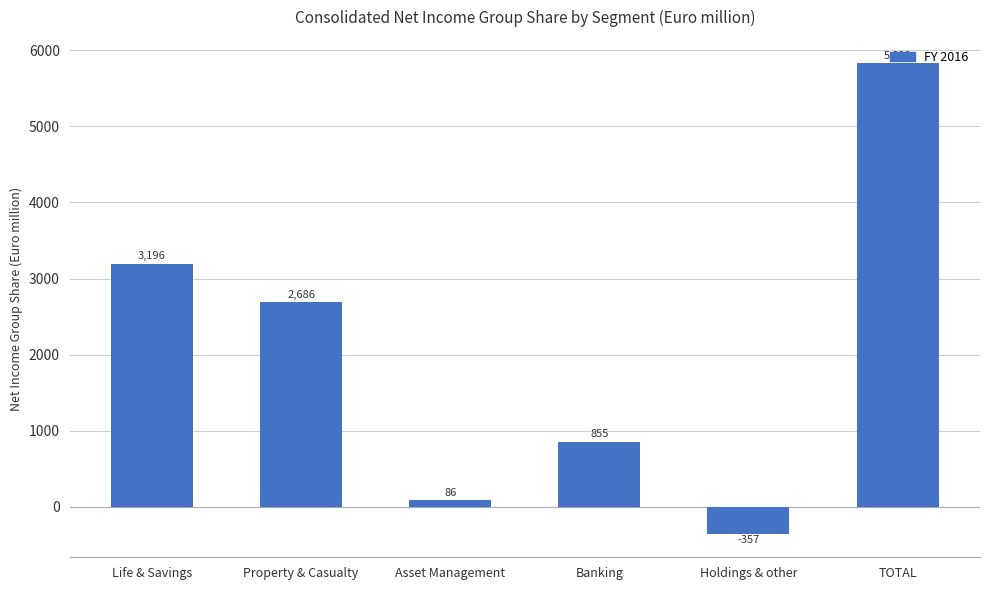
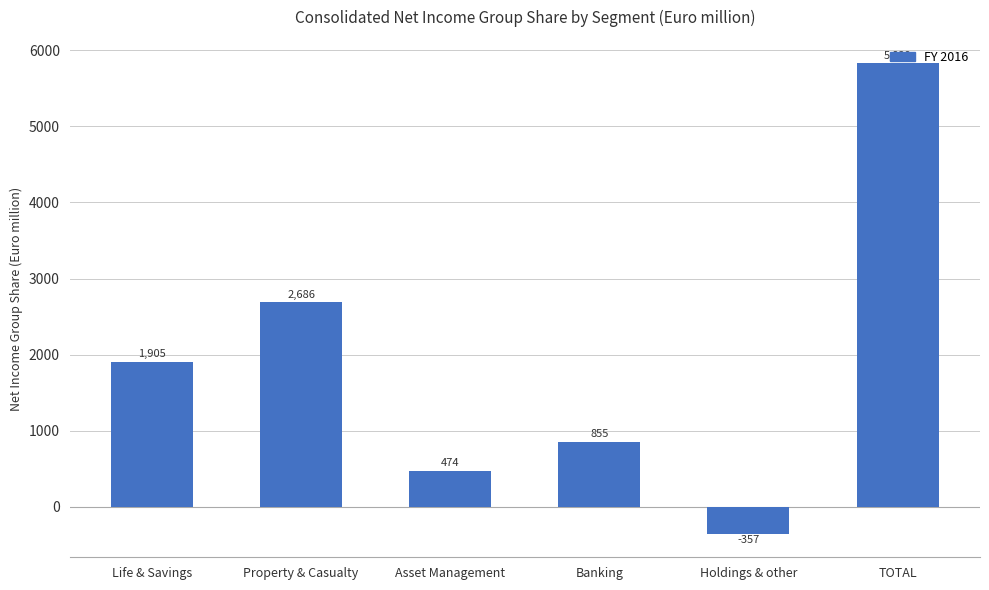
Life & Savings: 3,196 -> 1,905
Asset Management: 86 -> 474
